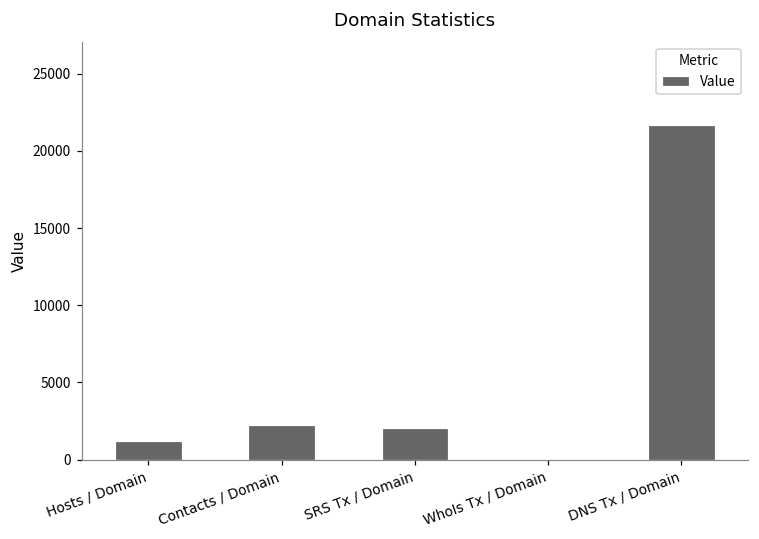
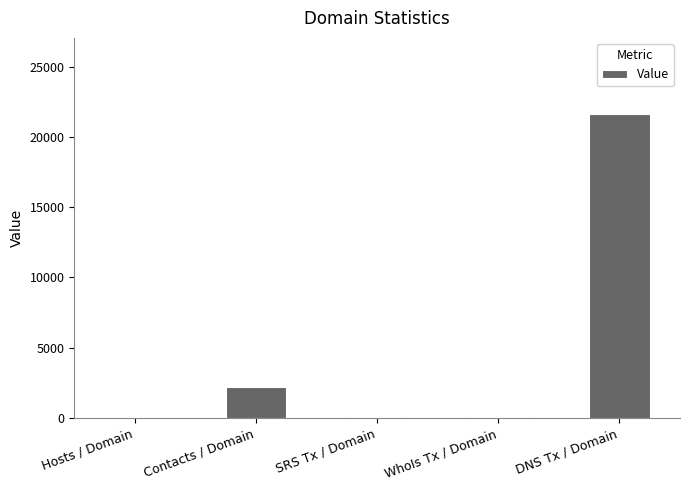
Hosts / Domain: 1200 -> 0
SRS Tx / Domain: 2100 -> 100
